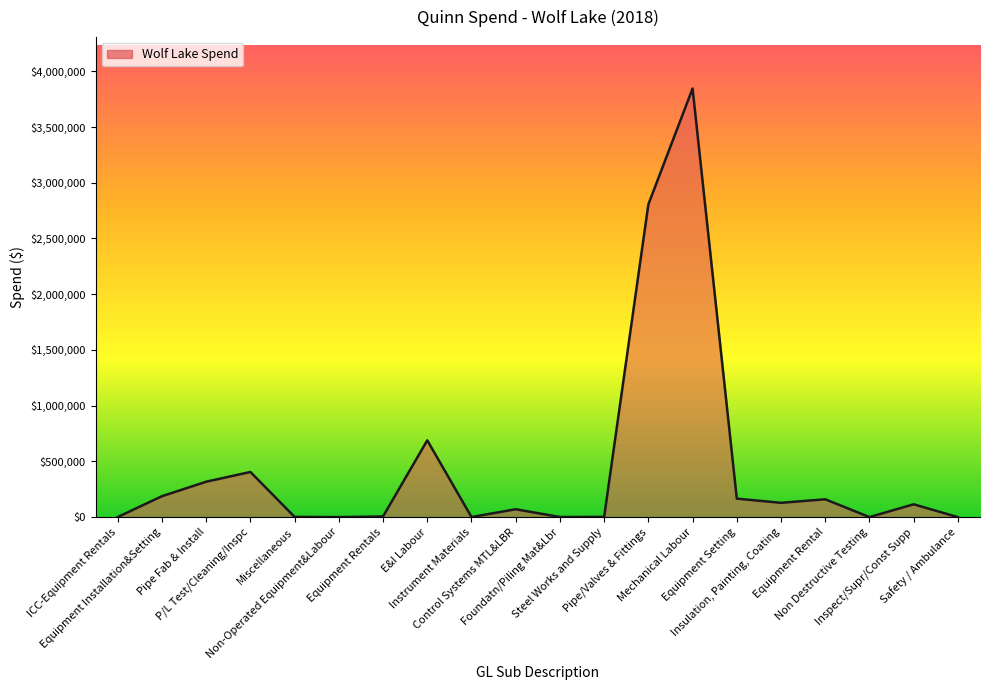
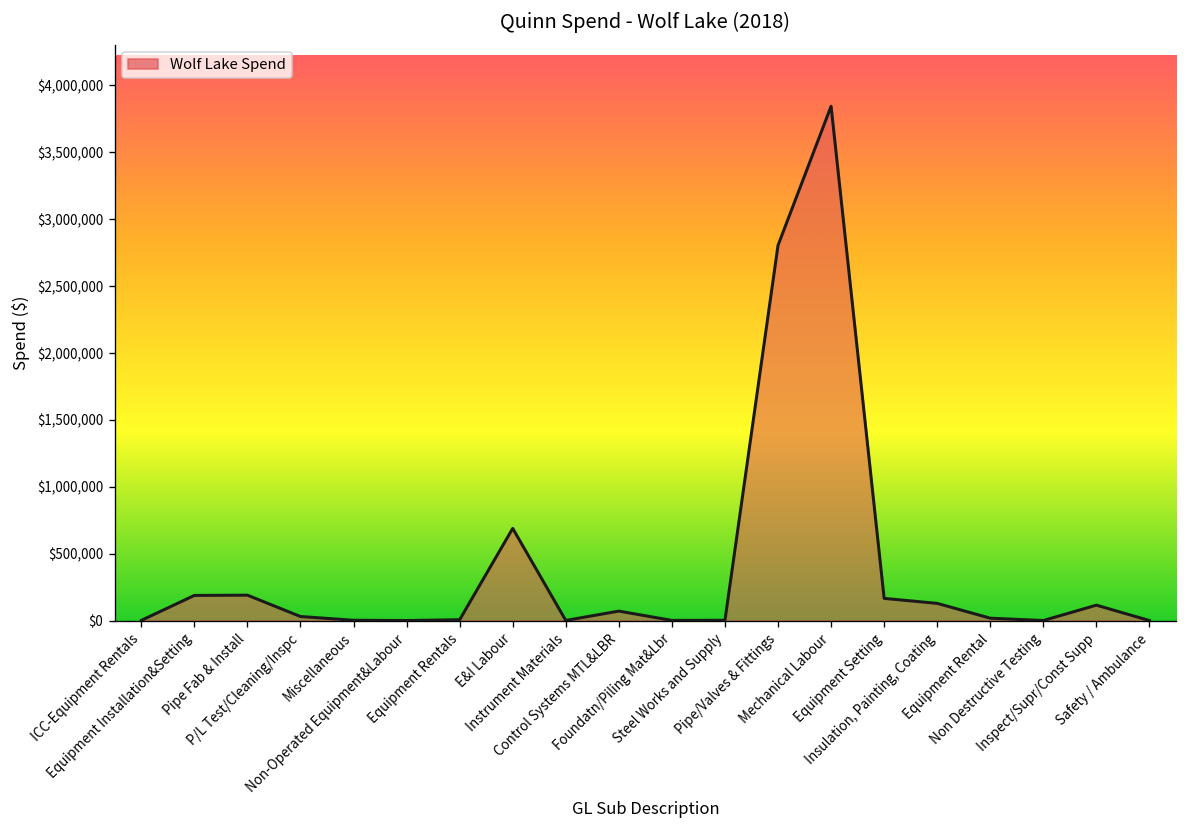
Pipe Fab & Install: $320,000 -> $190,000
P/L Test/Cleaning/Inspc: $410,000 -> $30,000
Equipment Rental: $160,000 -> $20,000
